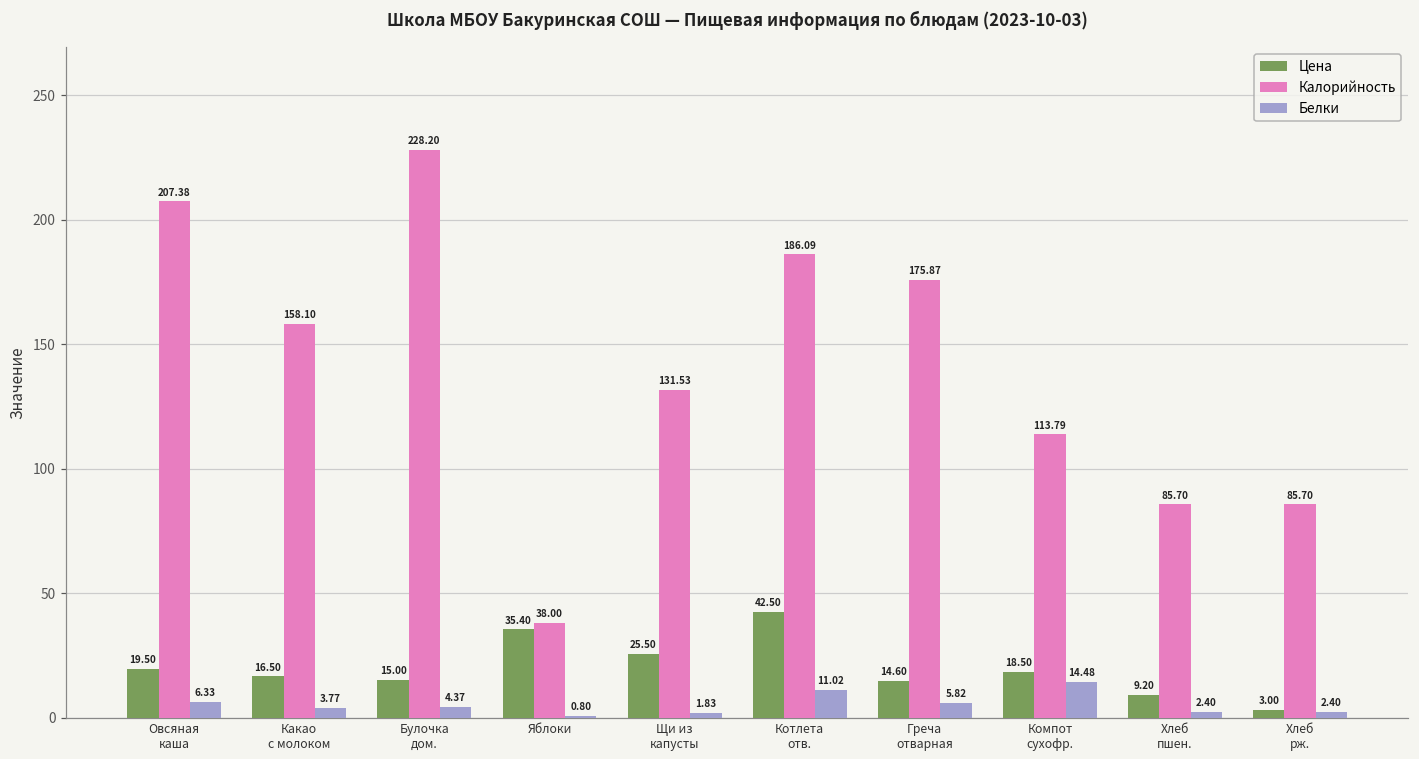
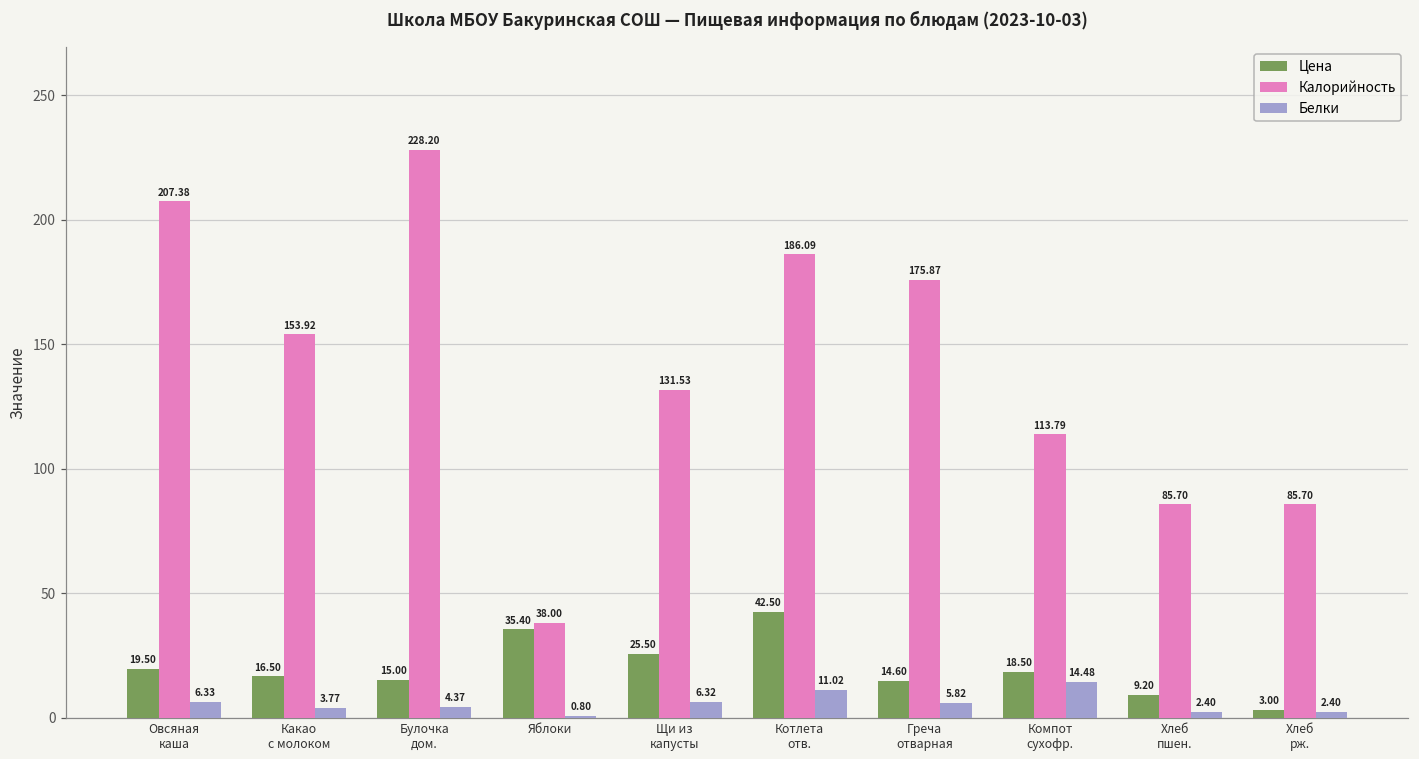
Калорийность, Какао с молоком: 158.10 -> 153.92
Белки, Щи из капусты: 1.83 -> 6.32
